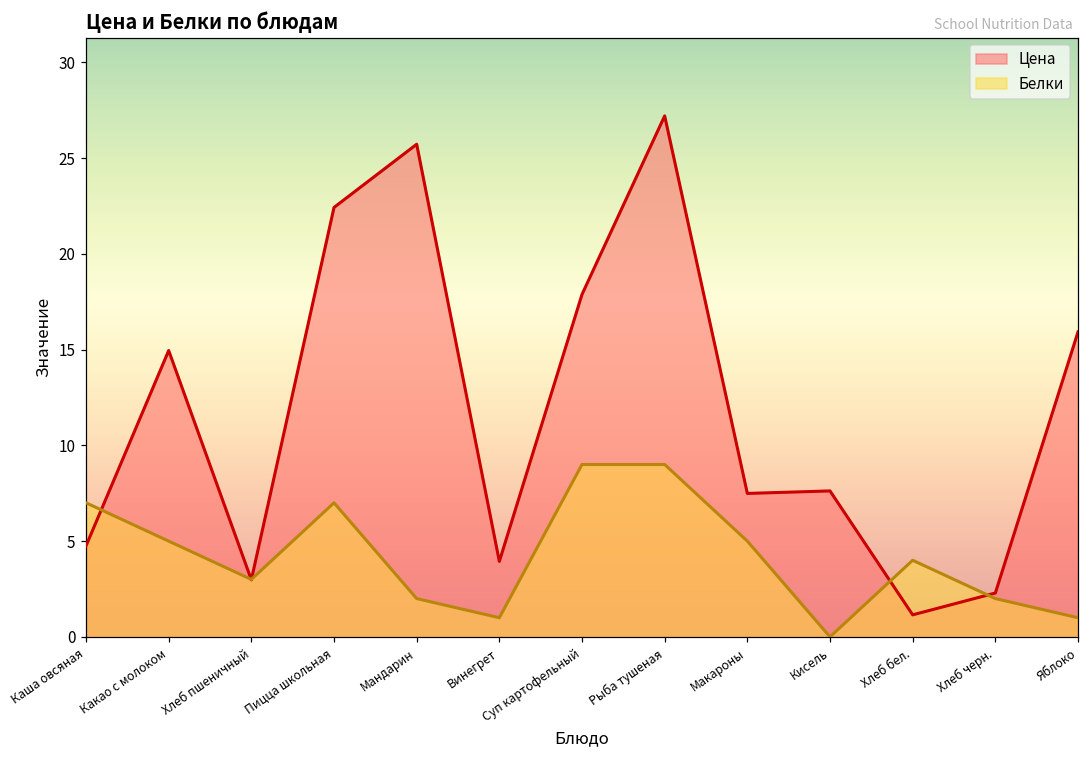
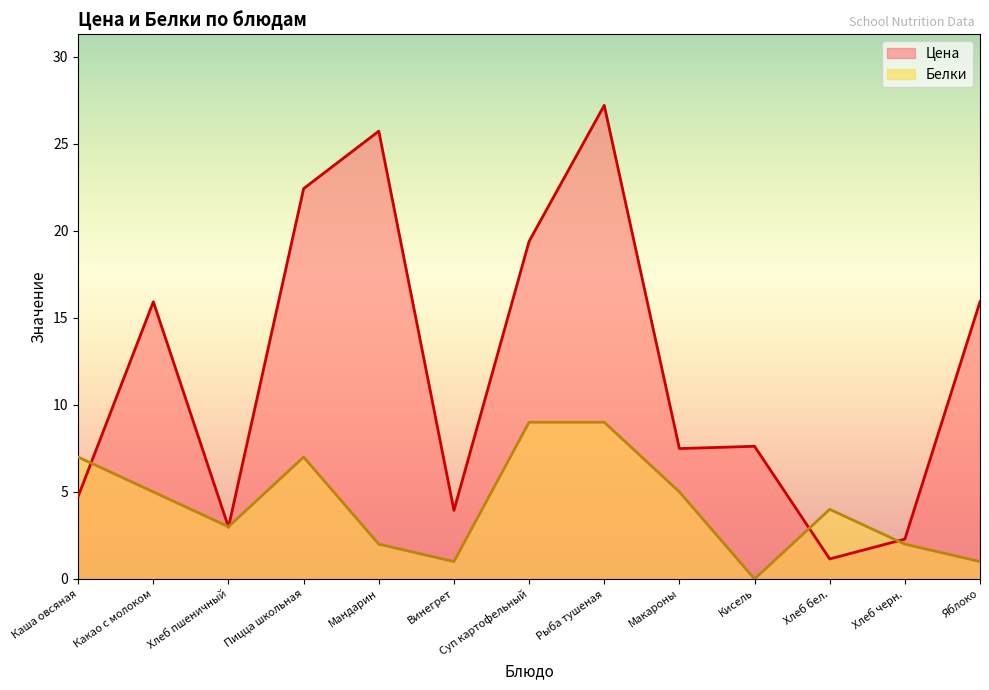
Цена, Какао с молоком: 15.0 -> 15.9
Цена, Суп картофельный: 17.9 -> 19.4
